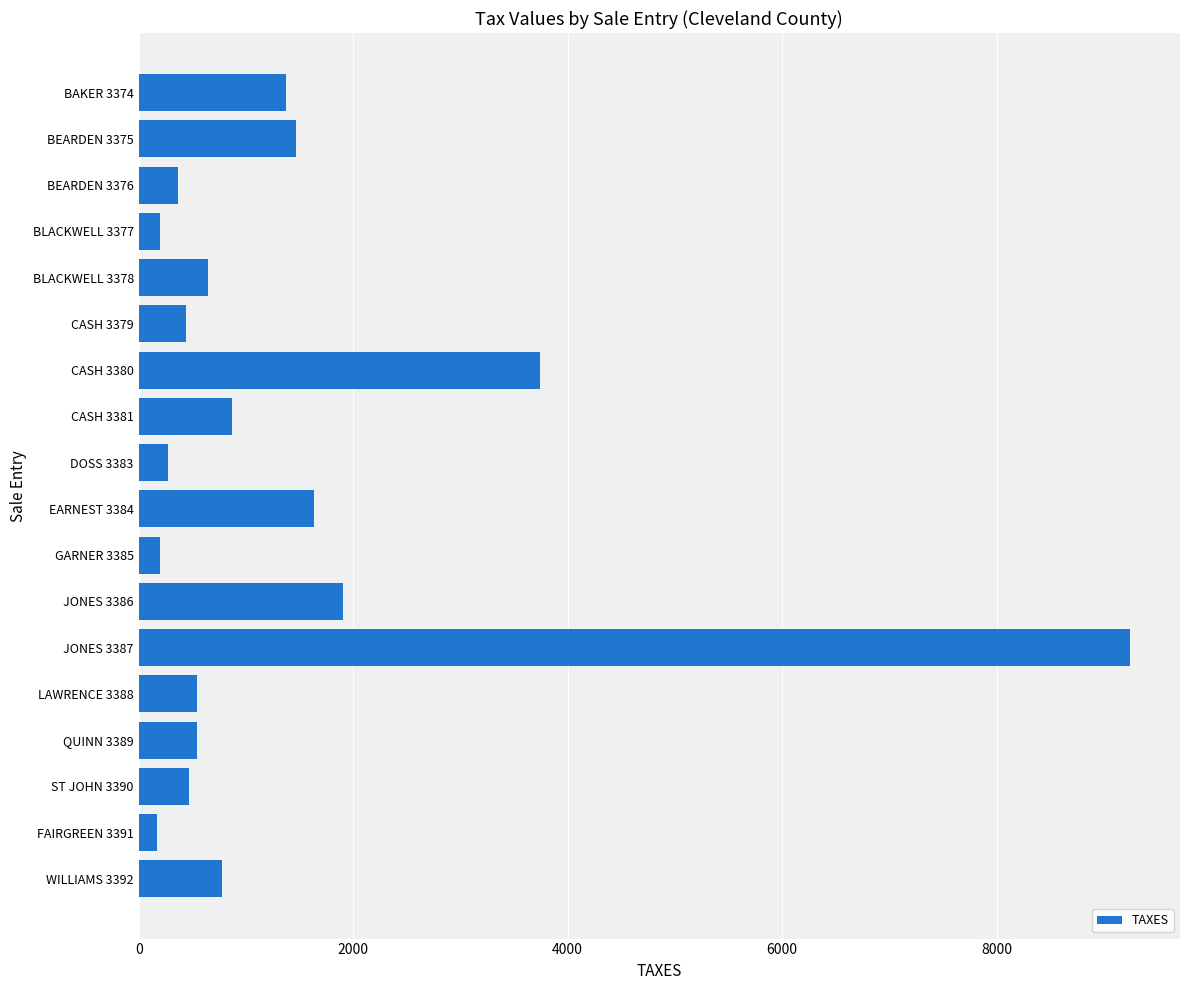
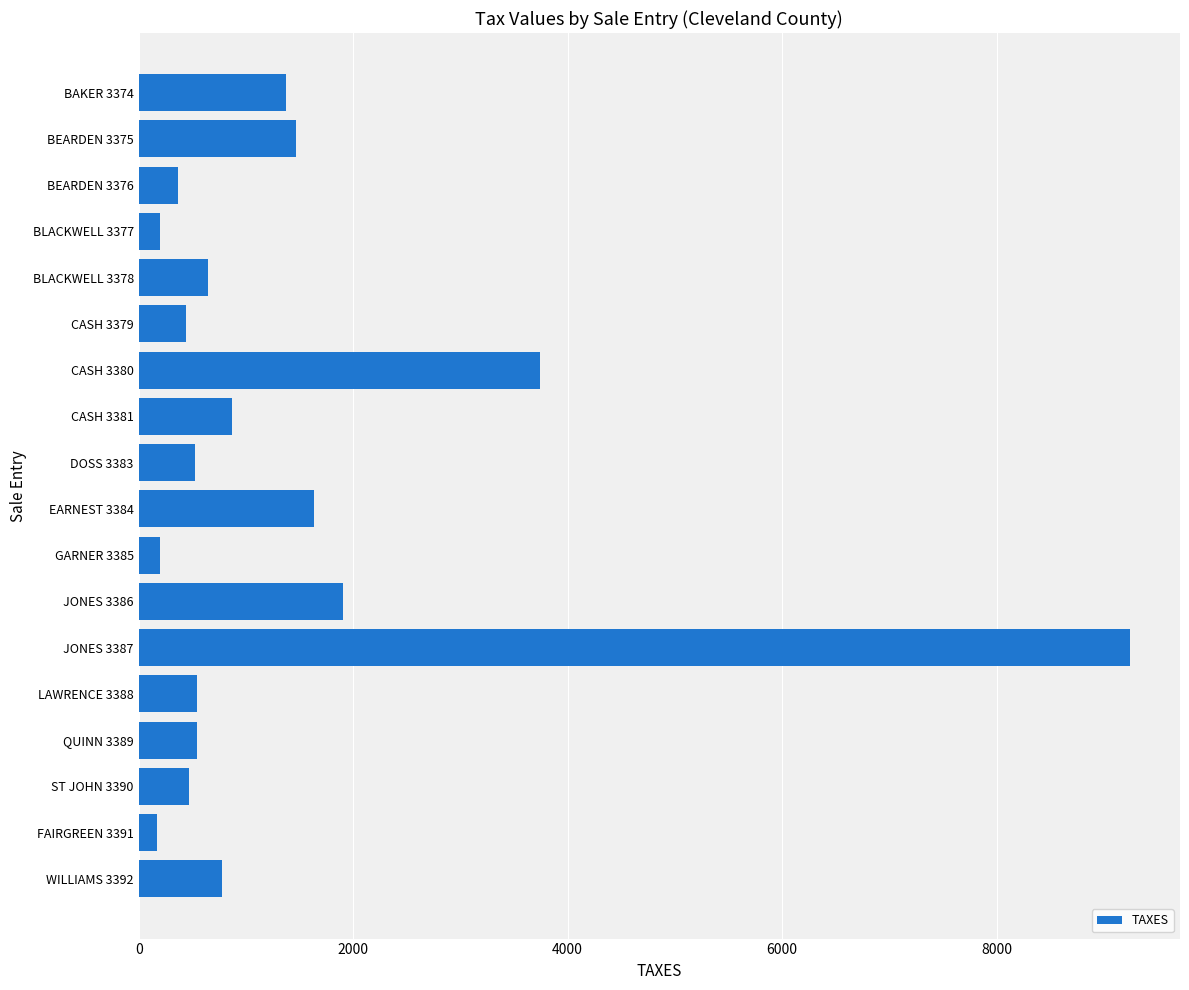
DOSS 3383: 280 -> 520
